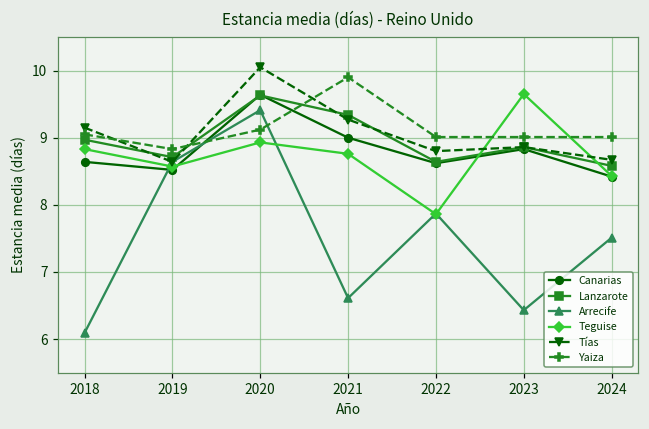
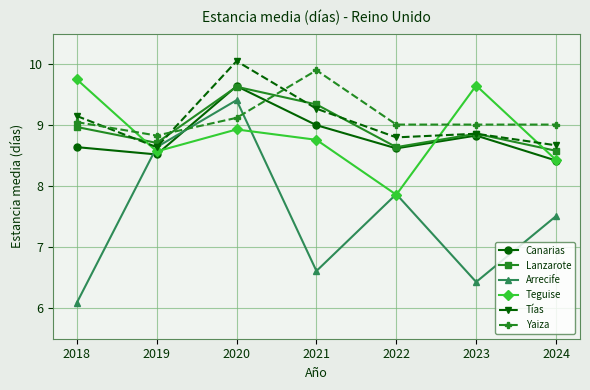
Teguise, 2018: 8.8 -> 9.8
